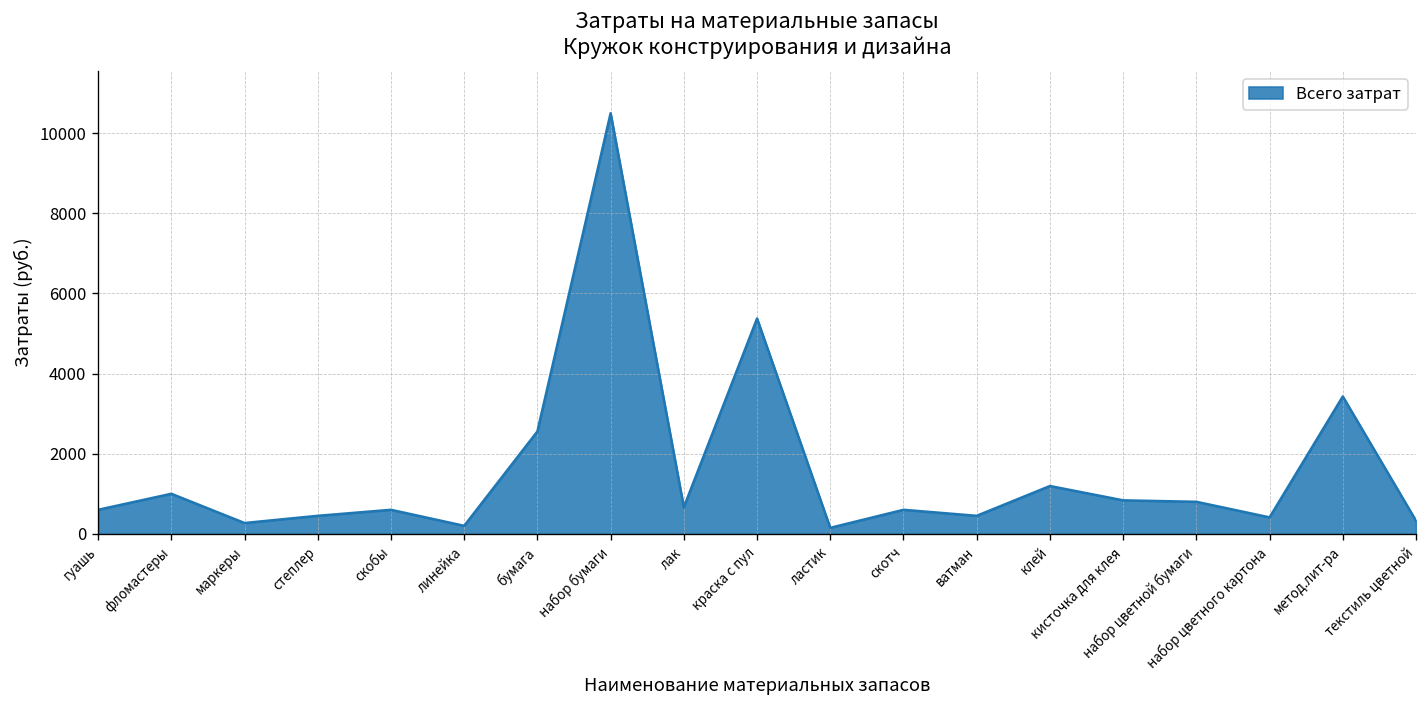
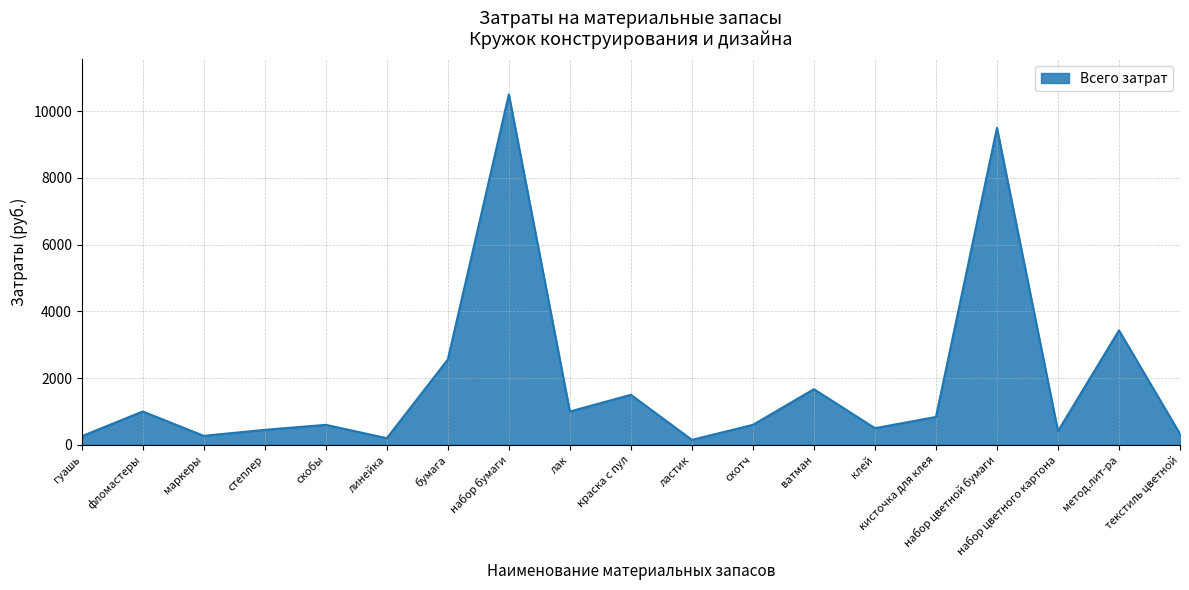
гуашь: 600 -> 300
лак: 700 -> 1000
краска с пул: 5400 -> 1500
ватман: 500 -> 1700
клей: 1200 -> 500
набор цветной бумаги: 800 -> 9500
